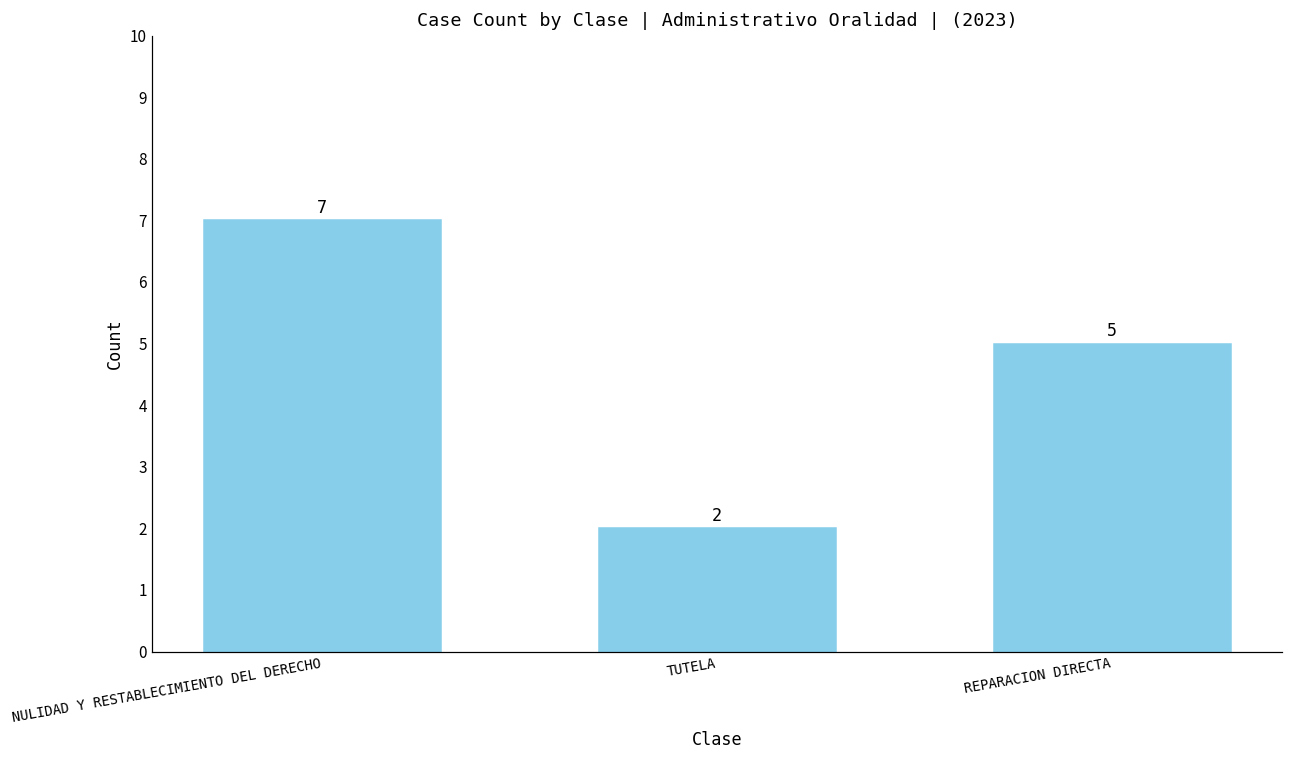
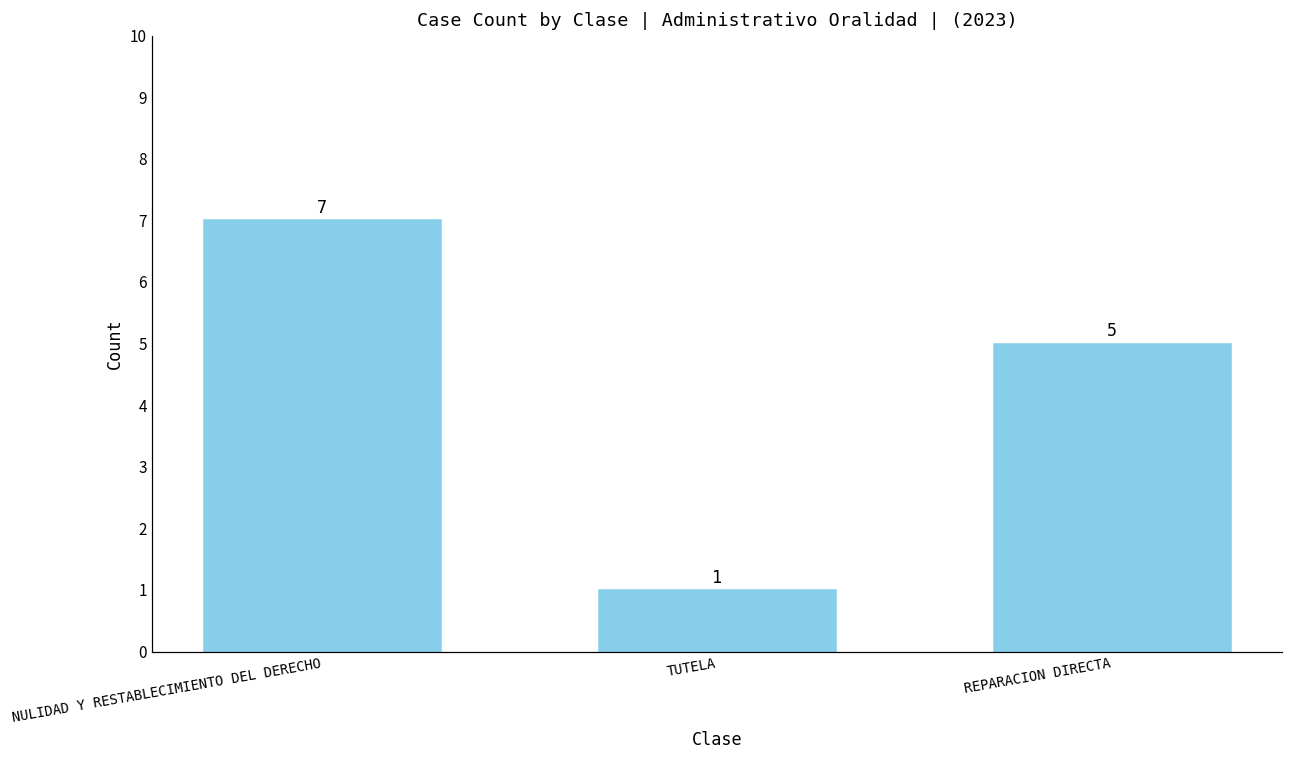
TUTELA: 2 -> 1
